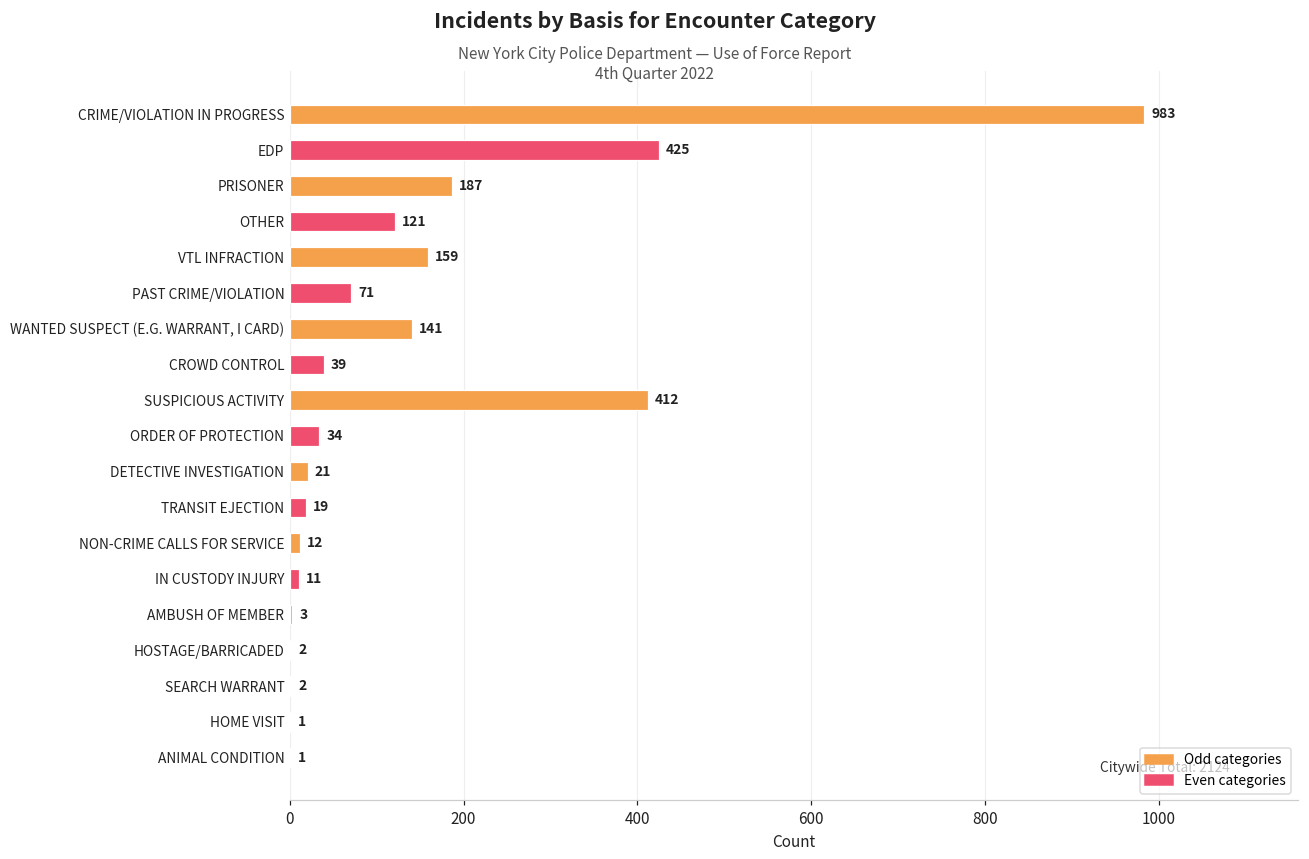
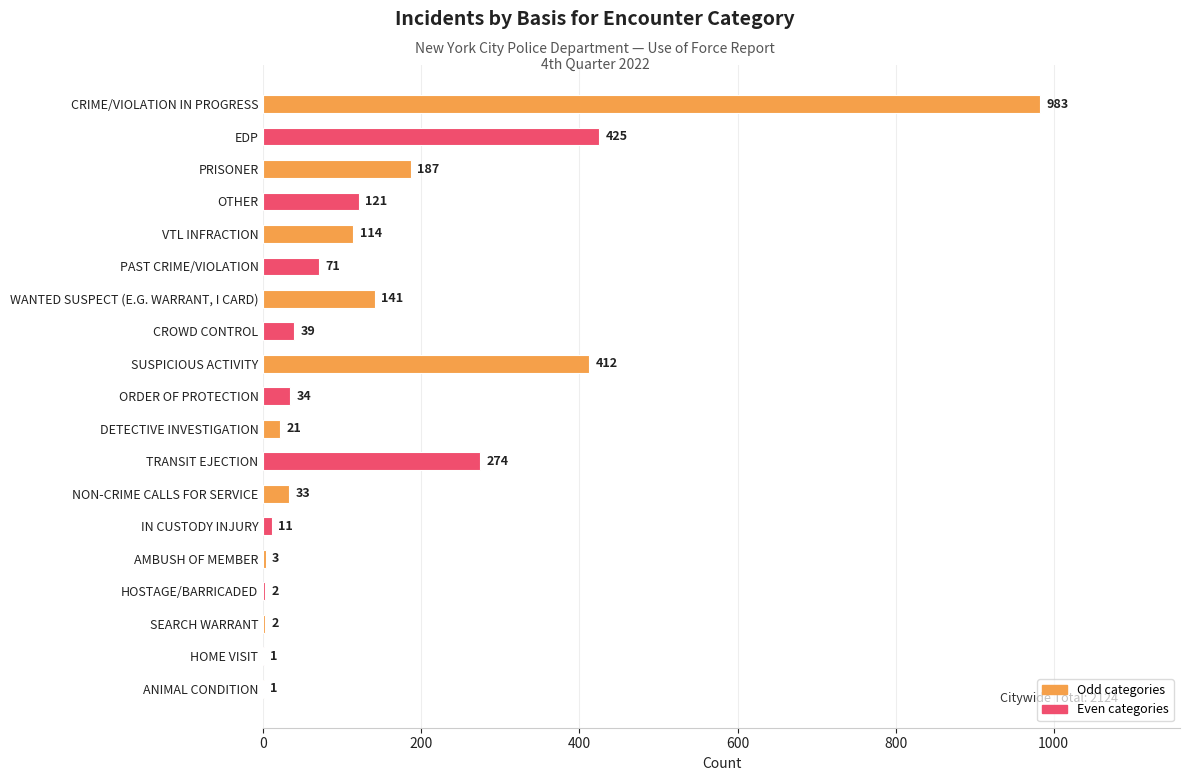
VTL INFRACTION: 159 -> 114
TRANSIT EJECTION: 19 -> 274
NON-CRIME CALLS FOR SERVICE: 12 -> 33
